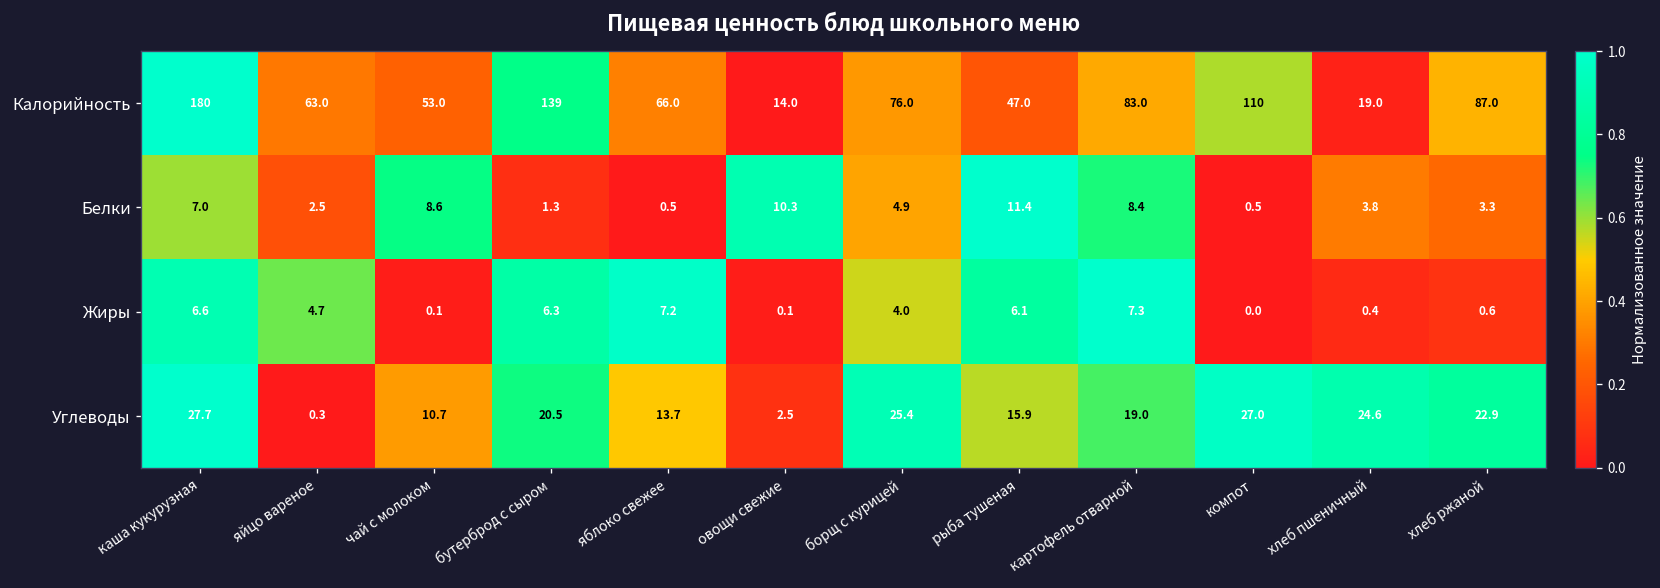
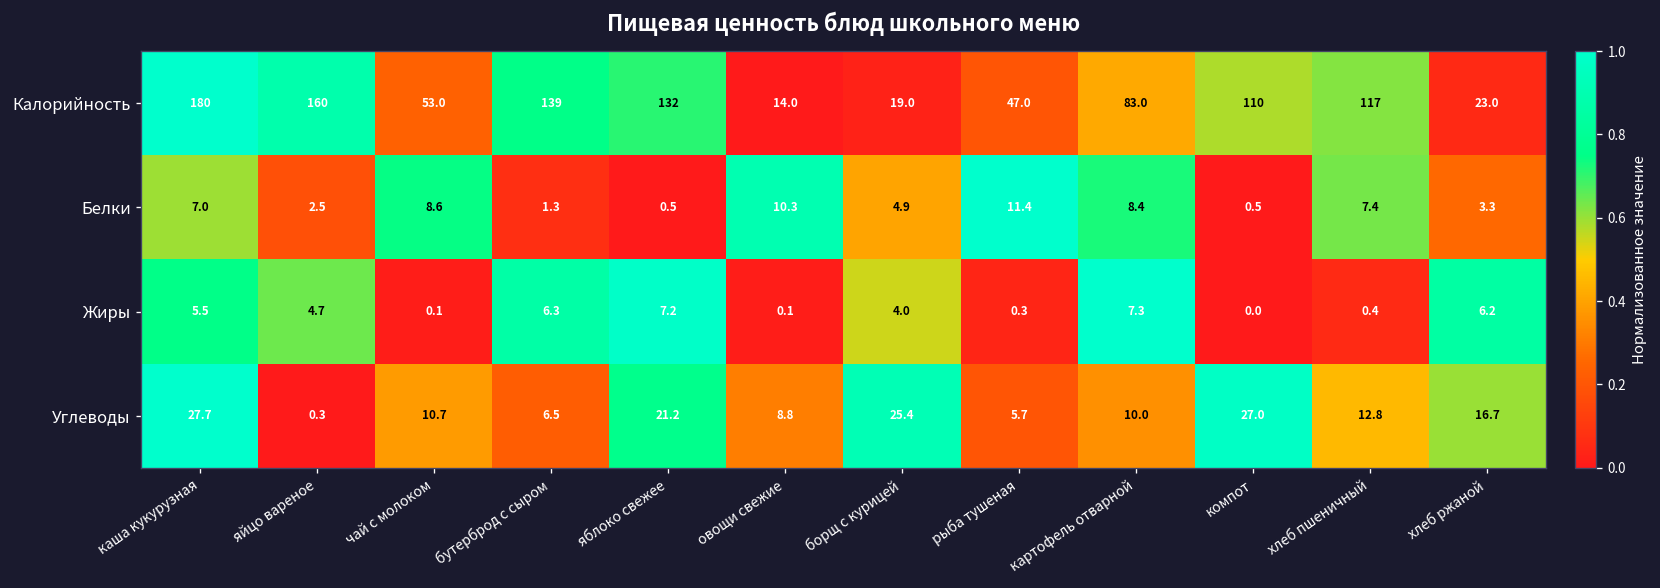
Калорийность, яйцо вареное: 63.0 -> 160
Калорийность, яблоко свежее: 66.0 -> 132
Калорийность, борщ с курицей: 76.0 -> 19.0
Калорийность, хлеб пшеничный: 19.0 -> 117
Калорийность, хлеб ржаной: 87.0 -> 23.0
Белки, хлеб пшеничный: 3.8 -> 7.4
Жиры, каша кукурузная: 6.6 -> 5.5
Жиры, рыба тушеная: 6.1 -> 0.3
Жиры, хлеб ржаной: 0.6 -> 6.2
Углеводы, бутерброд с сыром: 20.5 -> 6.5
Углеводы, яблоко свежее: 13.7 -> 21.2
Углеводы, овощи свежие: 2.5 -> 8.8
Углеводы, рыба тушеная: 15.9 -> 5.7
Углеводы, картофель отварной: 19.0 -> 10.0
Углеводы, хлеб пшеничный: 24.6 -> 12.8
Углеводы, хлеб ржаной: 22.9 -> 16.7
